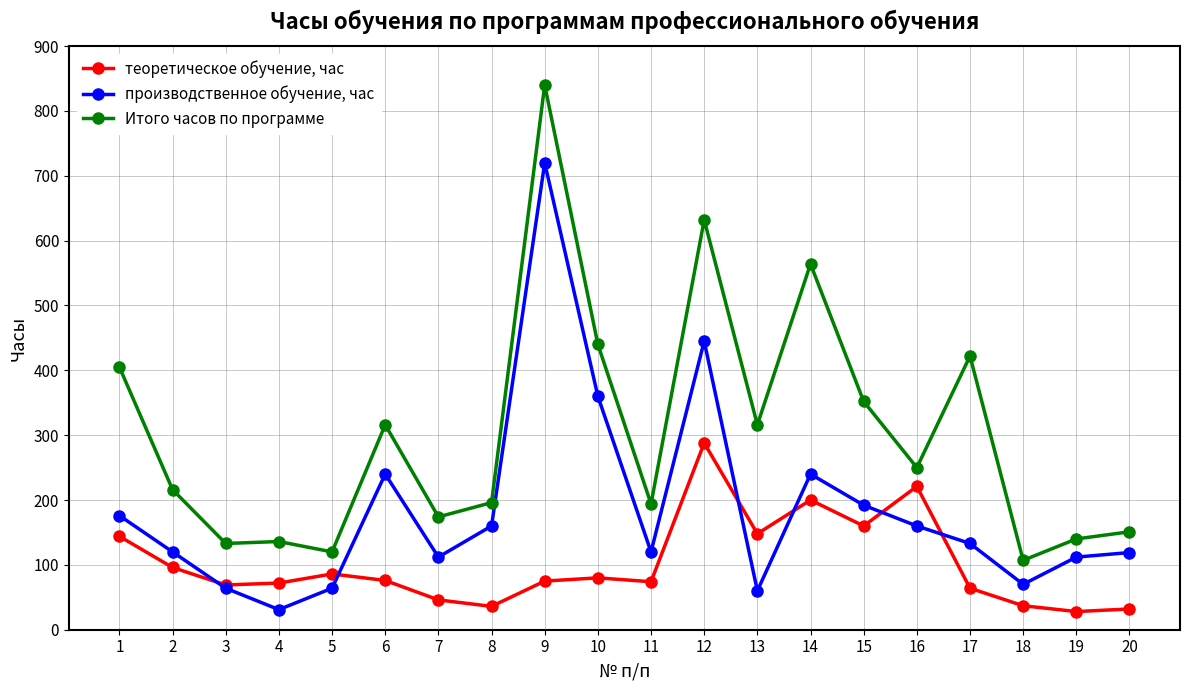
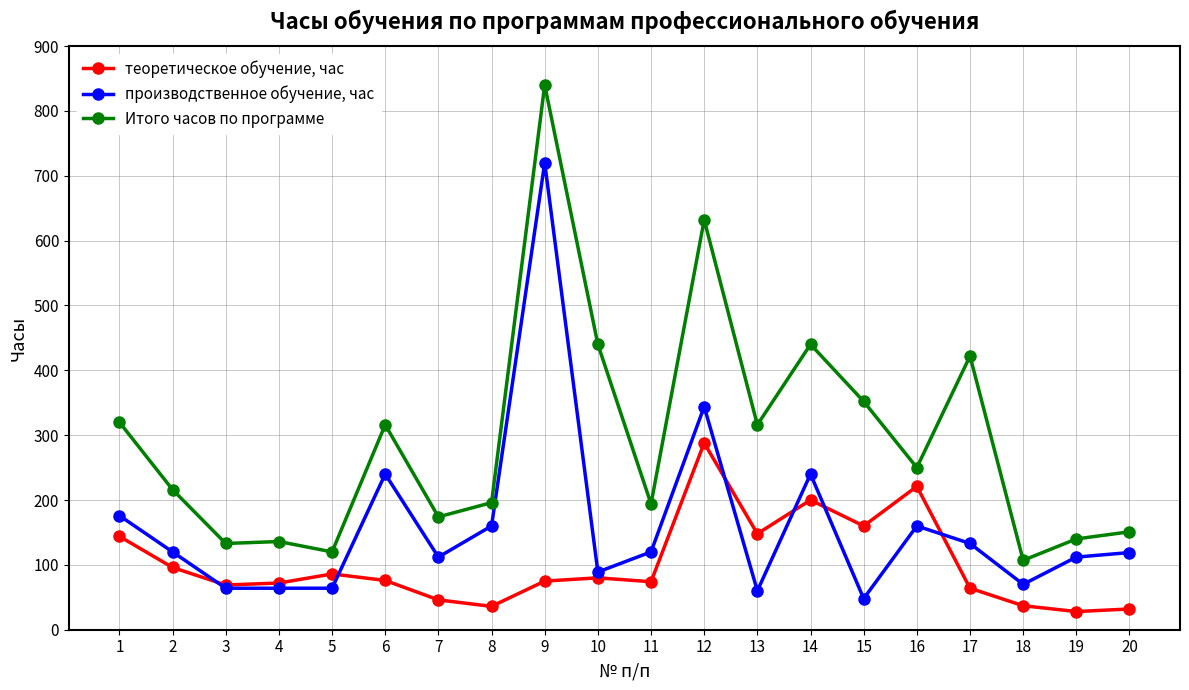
Итого часов по программе, 1: 410 -> 320
производственное обучение, час, 4: 30 -> 60
производственное обучение, час, 10: 360 -> 90
производственное обучение, час, 12: 450 -> 340
Итого часов по программе, 14: 560 -> 440
производственное обучение, час, 15: 190 -> 50
